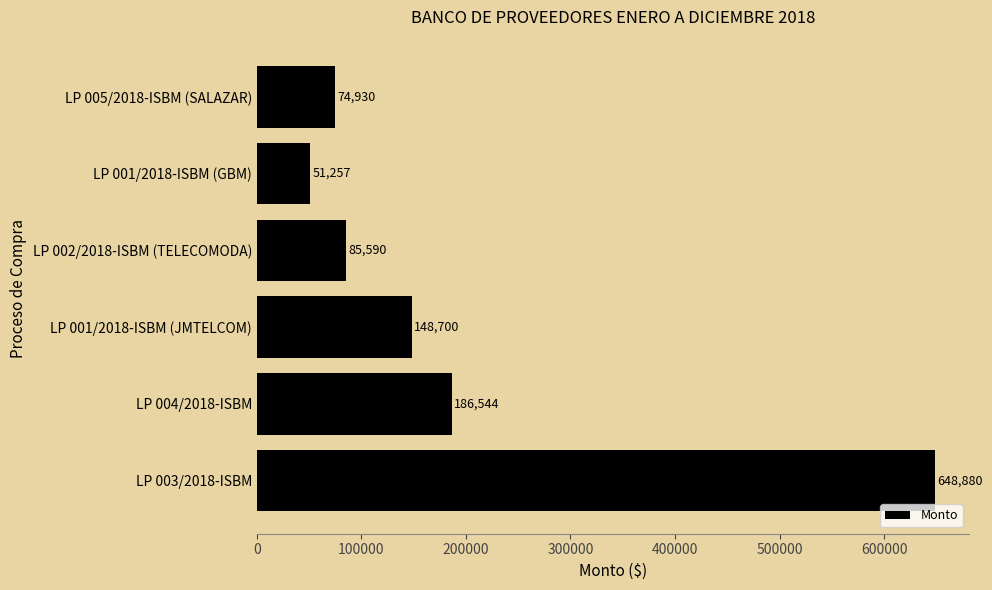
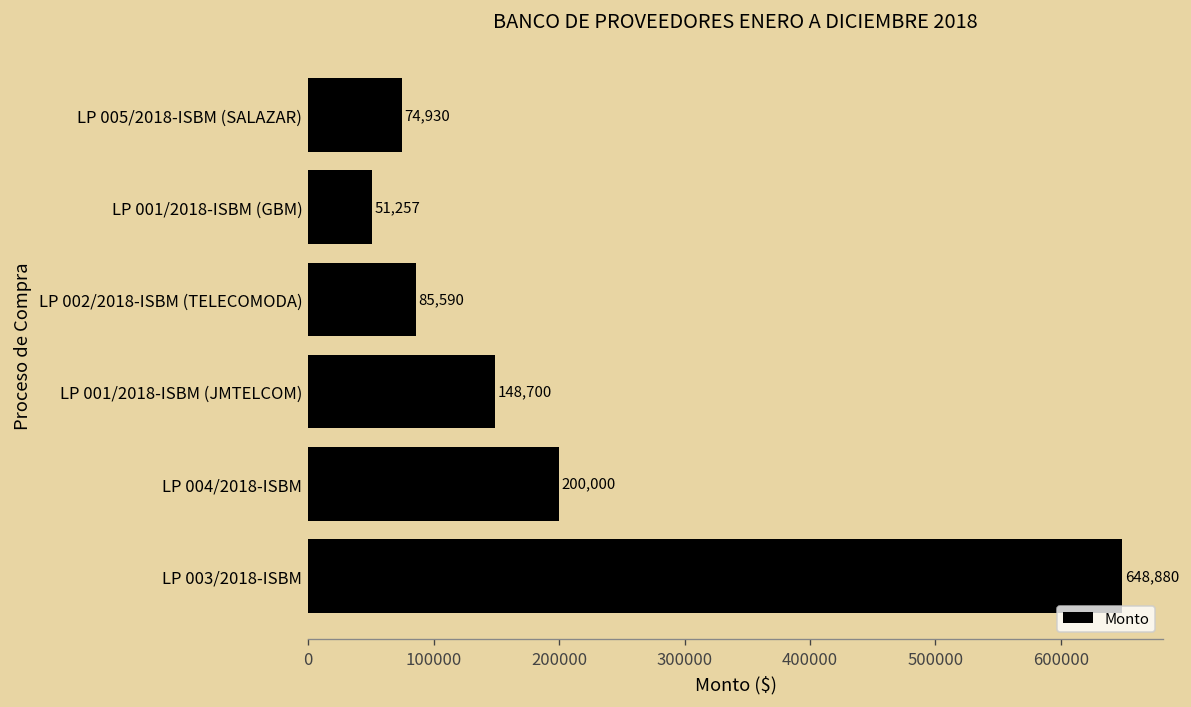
LP 004/2018-ISBM: 186,544 -> 200,000
